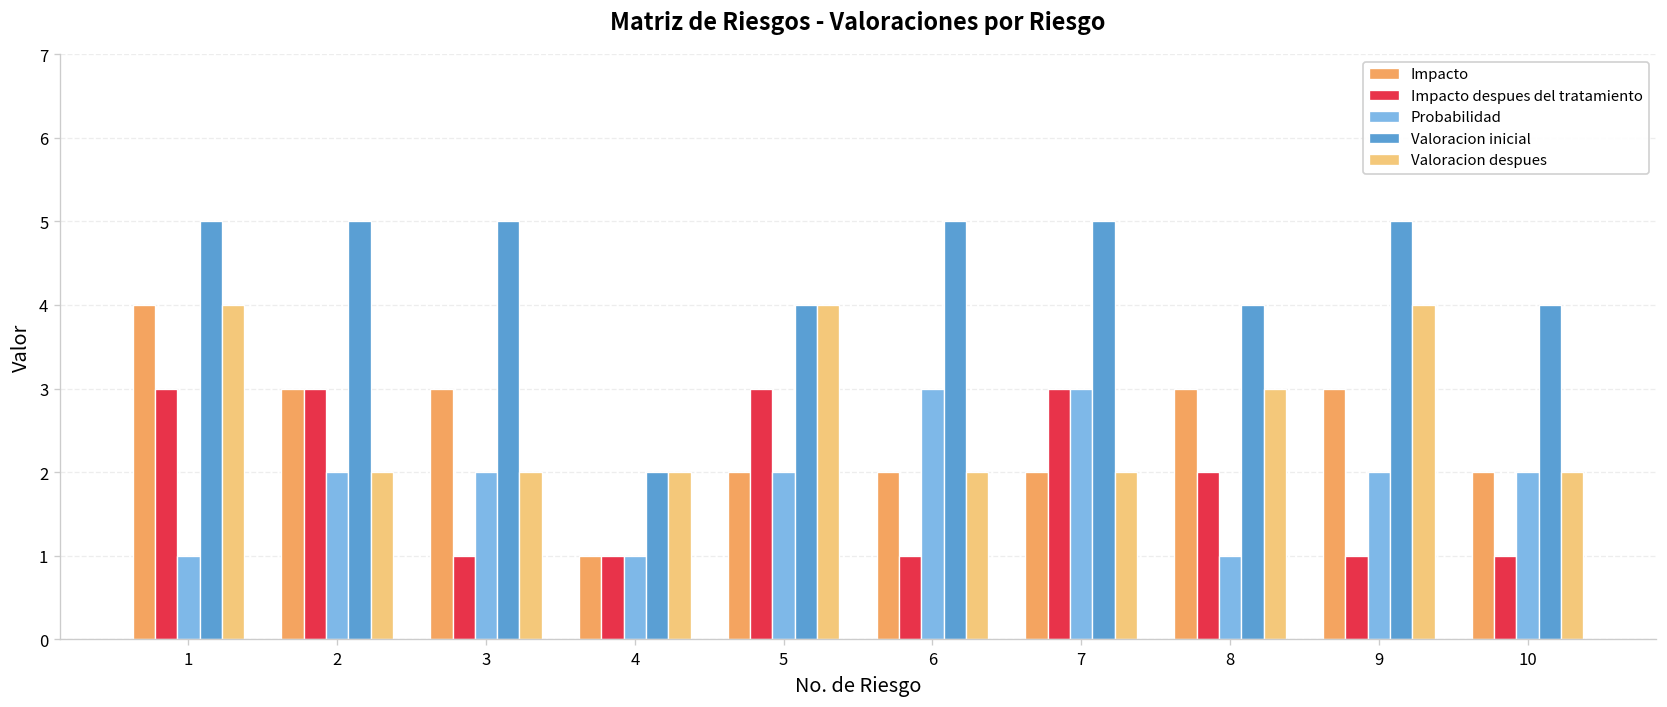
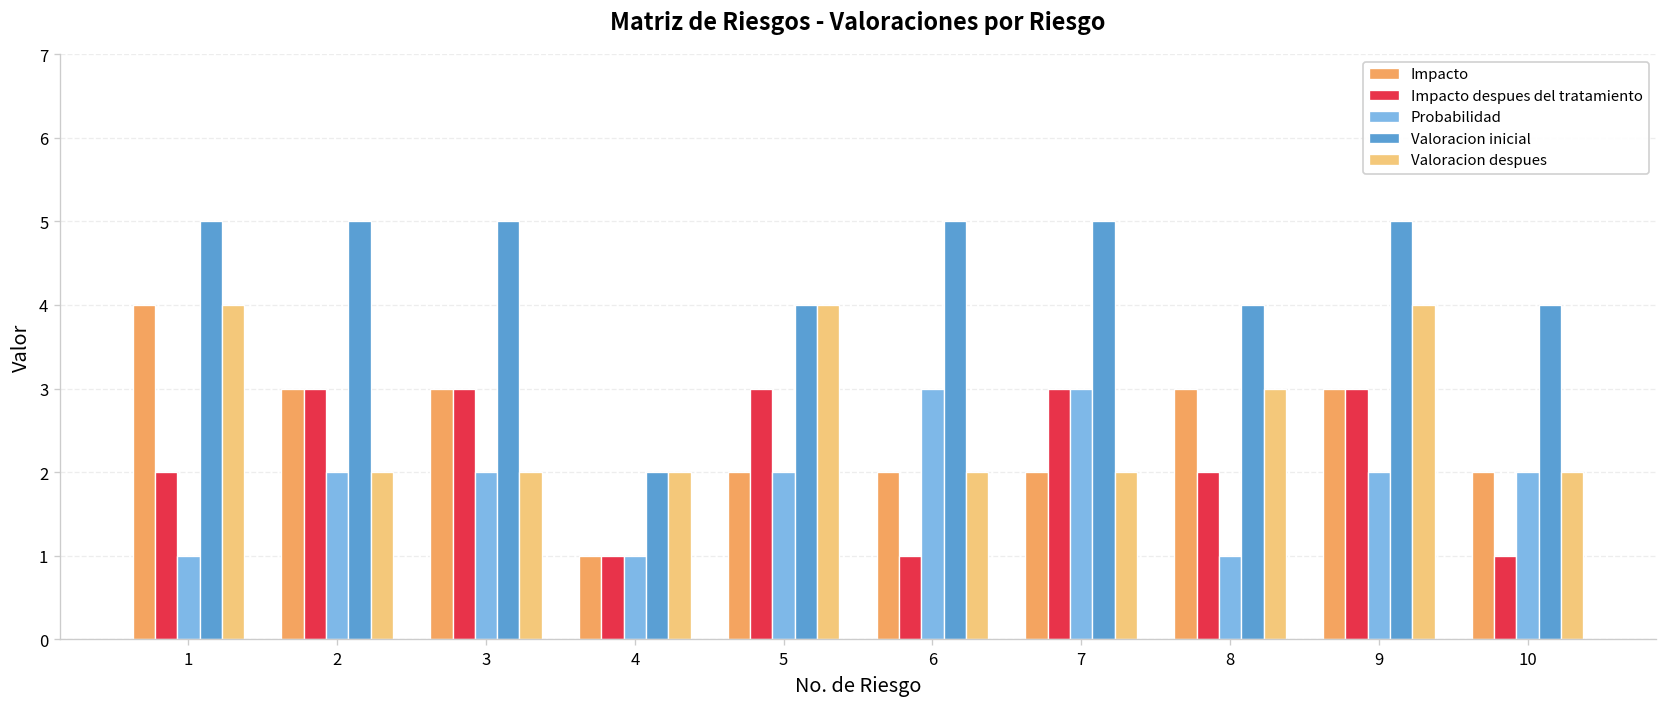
Impacto despues del tratamiento, 1: 3 -> 2
Impacto despues del tratamiento, 3: 1 -> 3
Impacto despues del tratamiento, 9: 1 -> 3
